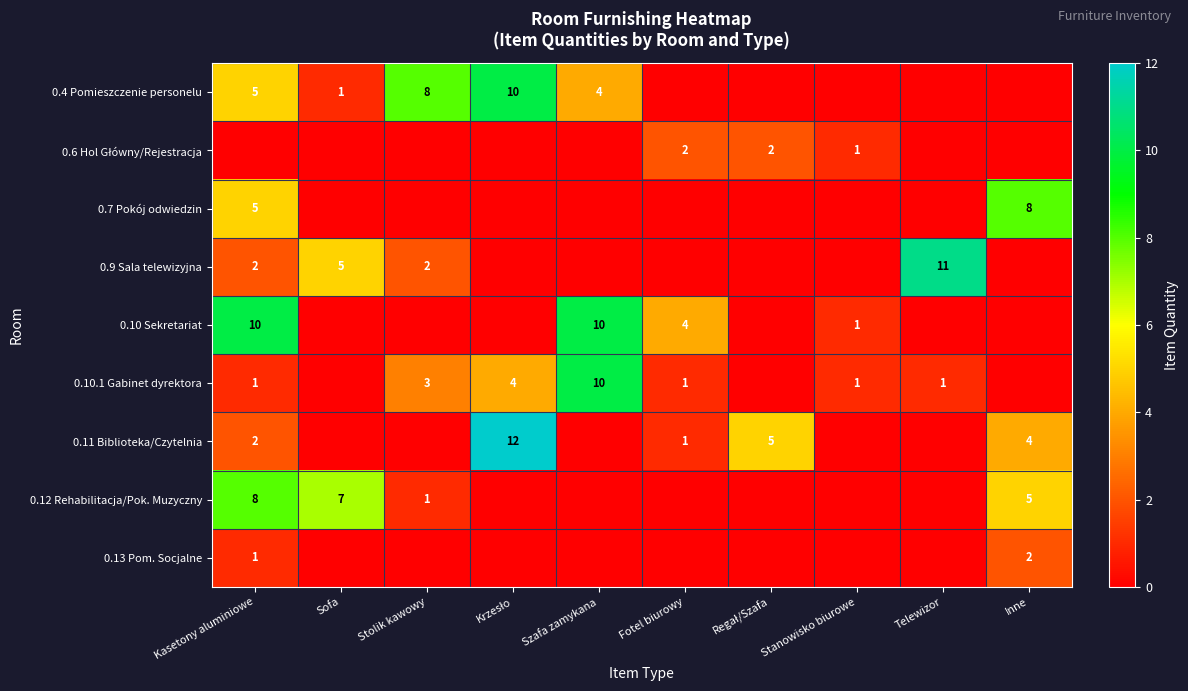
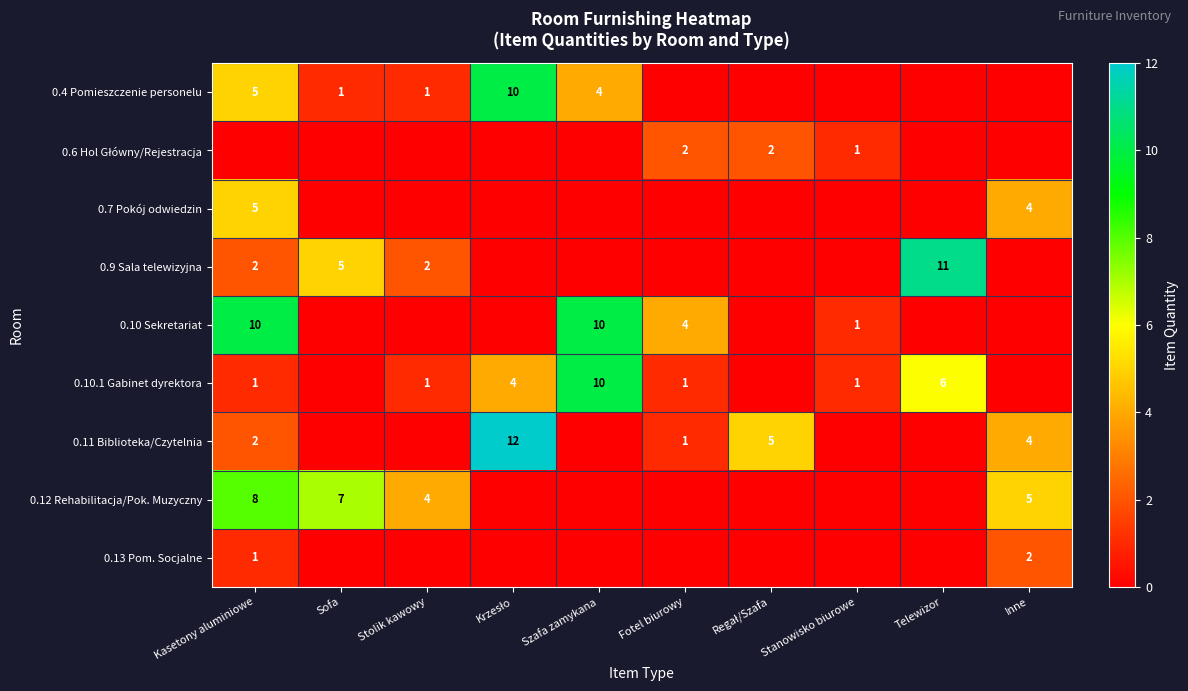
0.4 Pomieszczenie personelu, Stolik kawowy: 8 -> 1
0.7 Pokój odwiedzin, Inne: 8 -> 4
0.10.1 Gabinet dyrektora, Stolik kawowy: 3 -> 1
0.10.1 Gabinet dyrektora, Telewizor: 1 -> 6
0.12 Rehabilitacja/Pok. Muzyczny, Stolik kawowy: 1 -> 4
